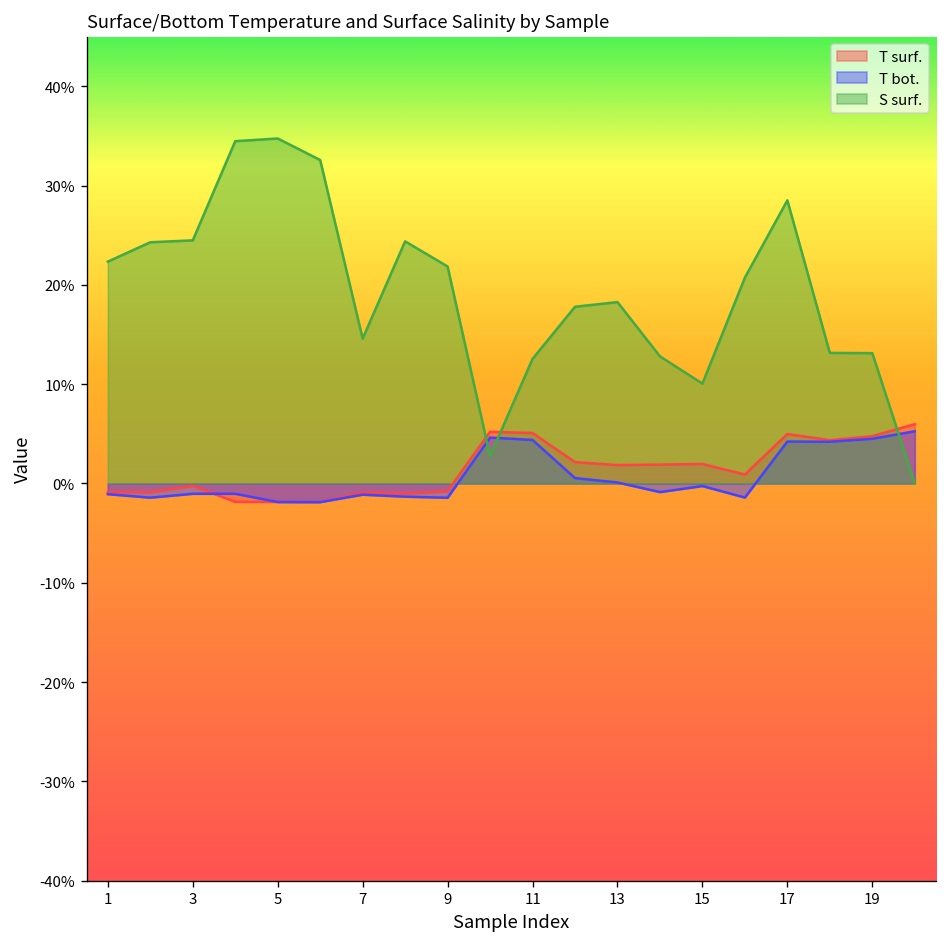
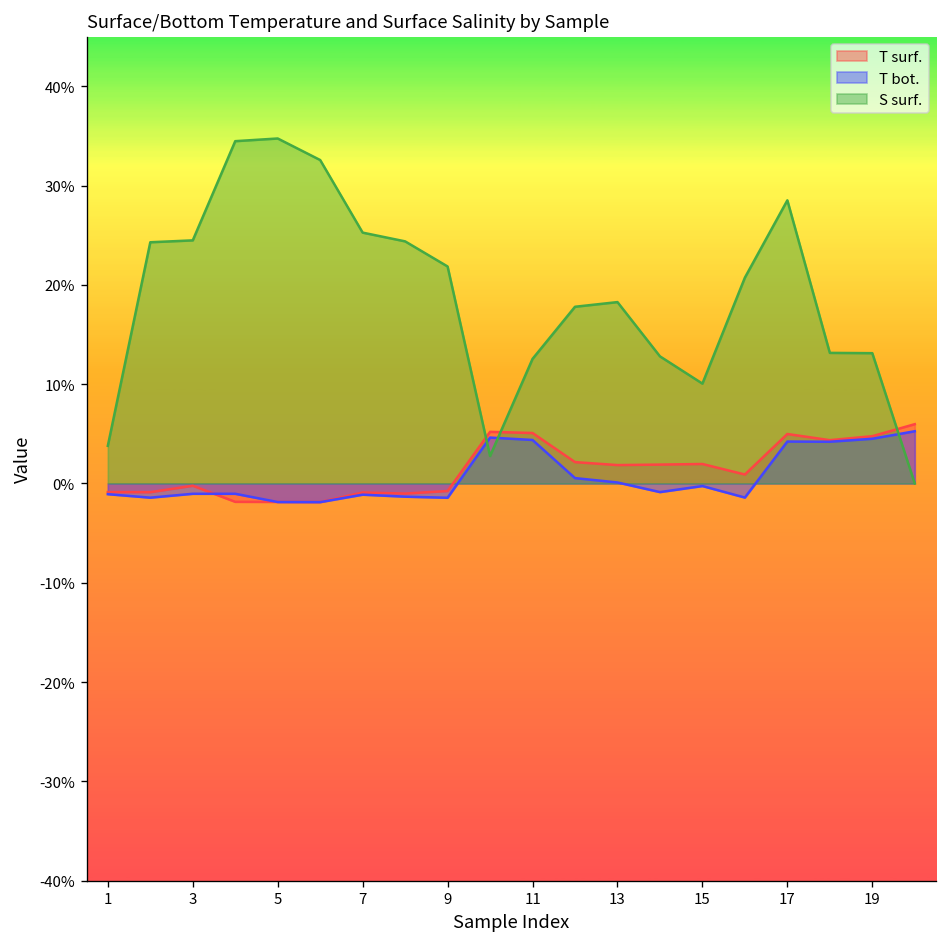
S surf., 1: 22% -> 4%
S surf., 7: 15% -> 25%
